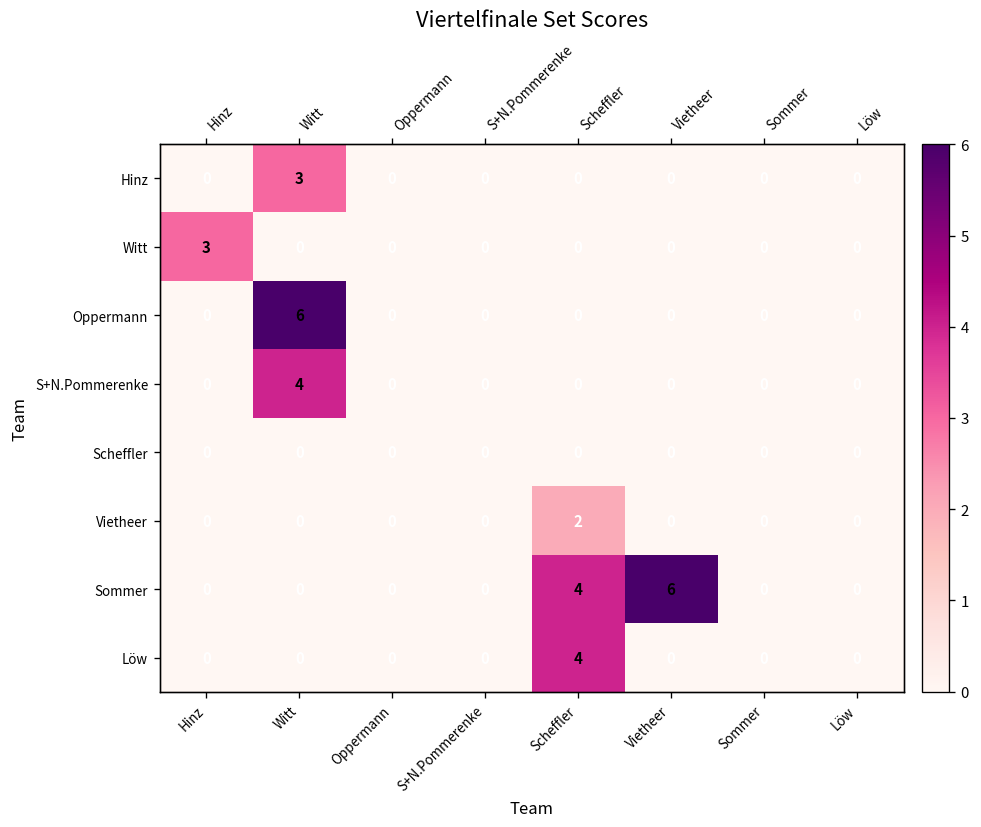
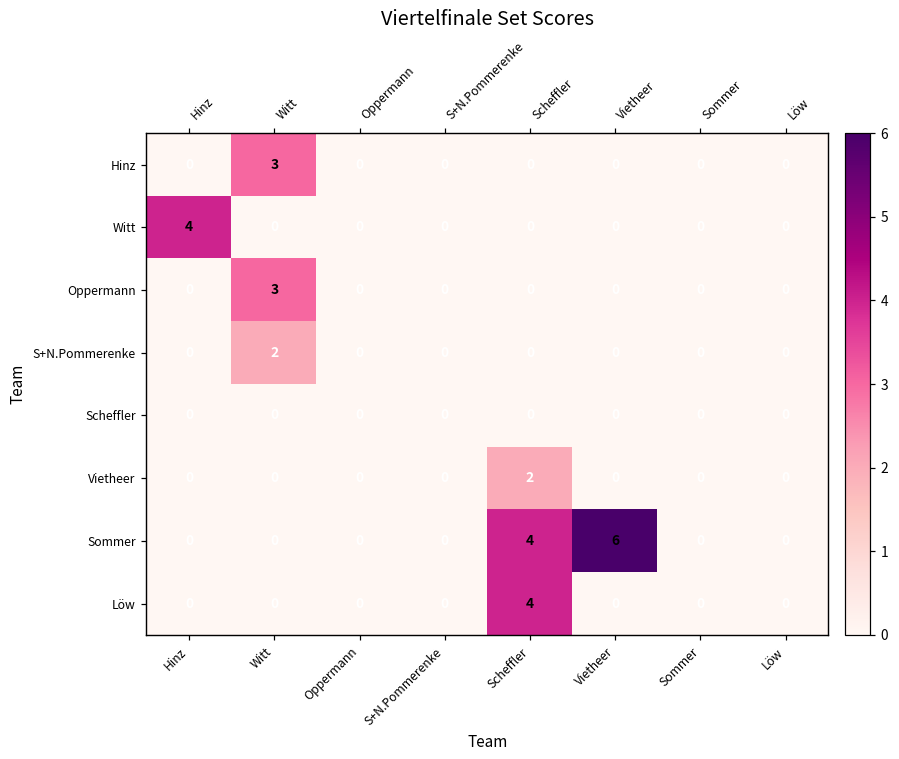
Witt, Hinz: 3 -> 4
Oppermann, Witt: 6 -> 3
S+N.Pommerenke, Witt: 4 -> 2
